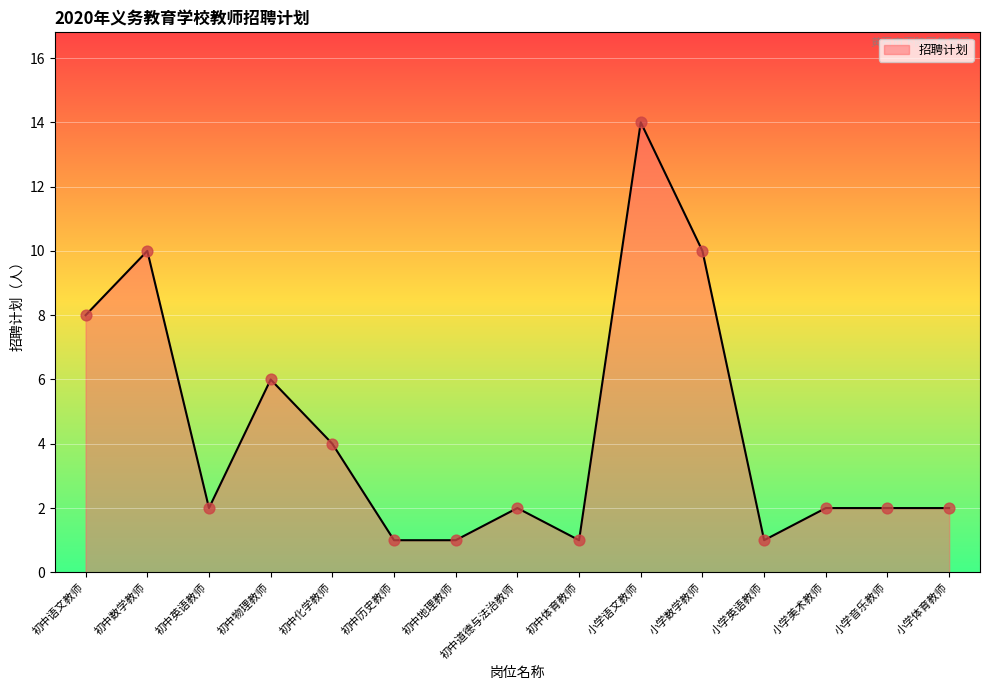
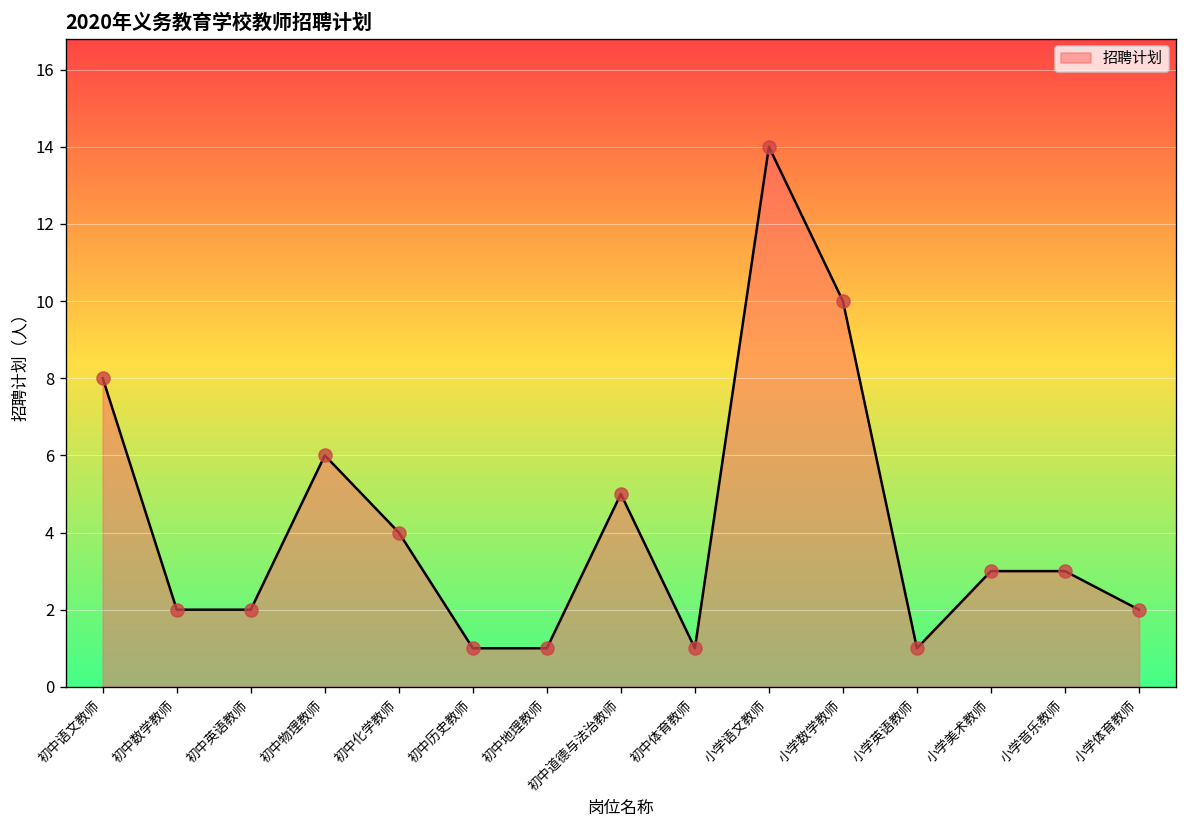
初中数学教师: 10 -> 2
初中道德与法治教师: 2 -> 5
小学美术教师: 2 -> 3
小学音乐教师: 2 -> 3
